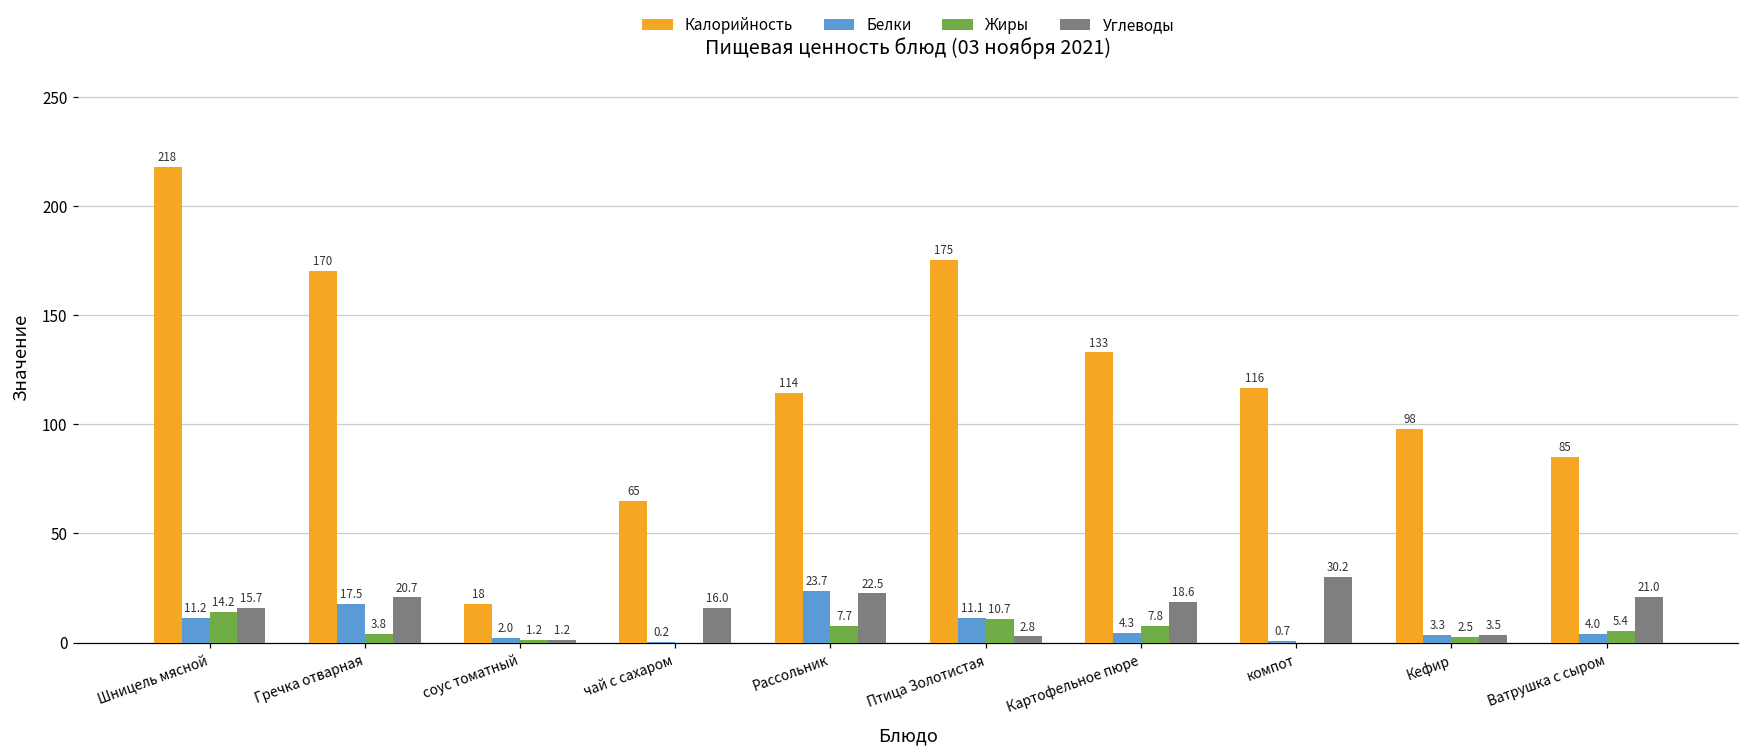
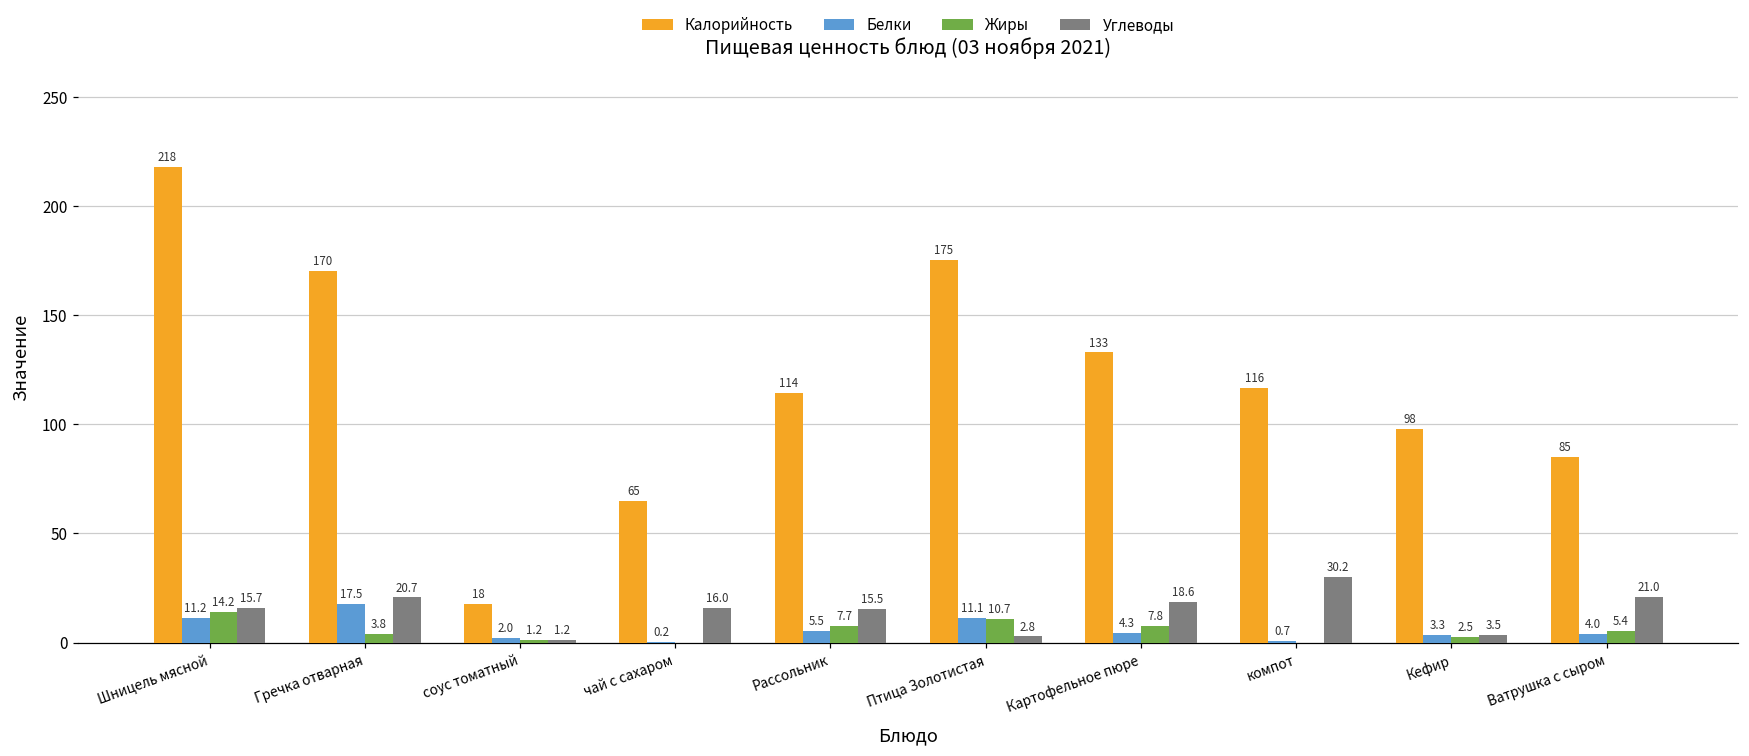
Белки, Рассольник: 23.7 -> 5.5
Углеводы, Рассольник: 22.5 -> 15.5
